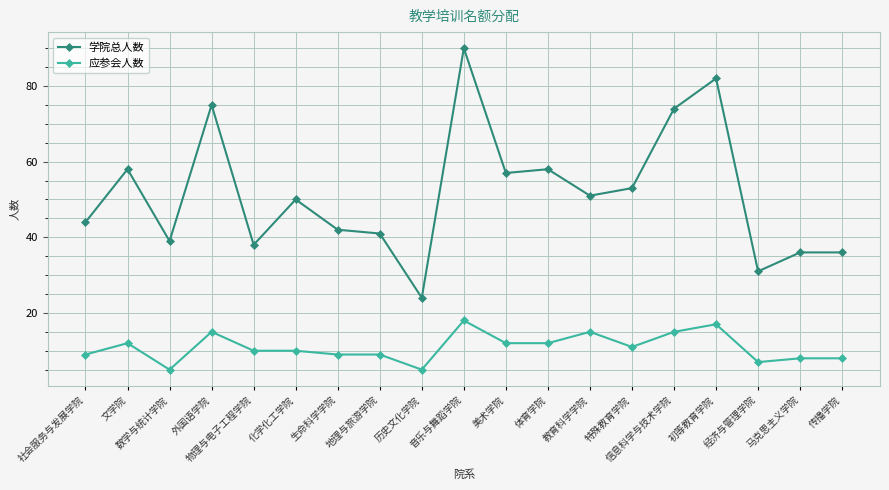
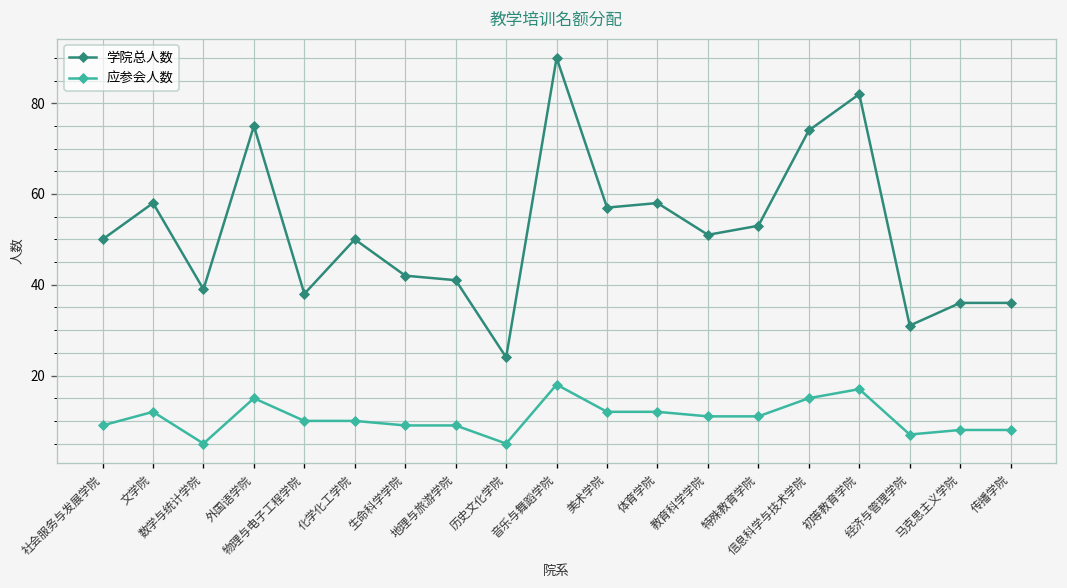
学院总人数, 社会服务与发展学院: 44 -> 50
应参会人数, 教育科学学院: 15 -> 11
